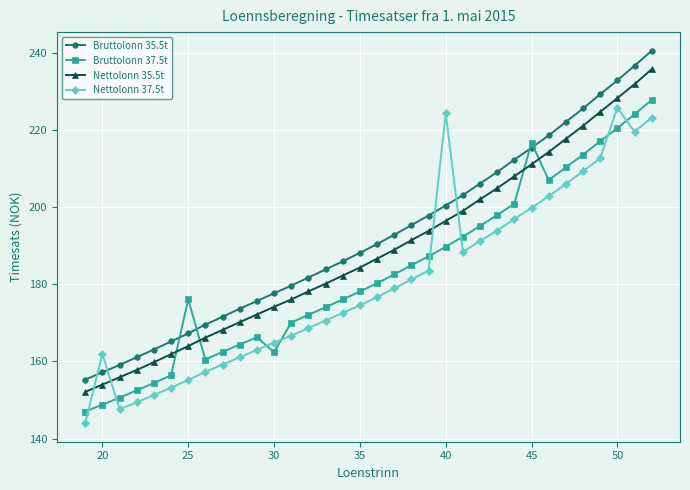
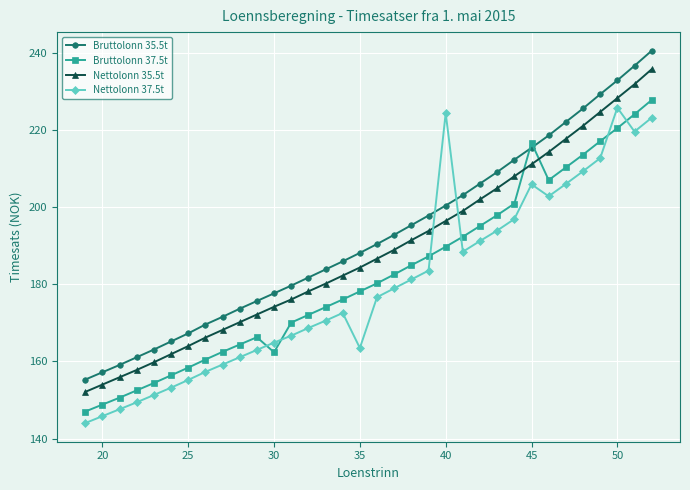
Nettolonn 37.5t, 20: 162 -> 146
Bruttolonn 37.5t, 25: 176 -> 158
Nettolonn 37.5t, 35: 175 -> 164
Nettolonn 37.5t, 45: 200 -> 206
